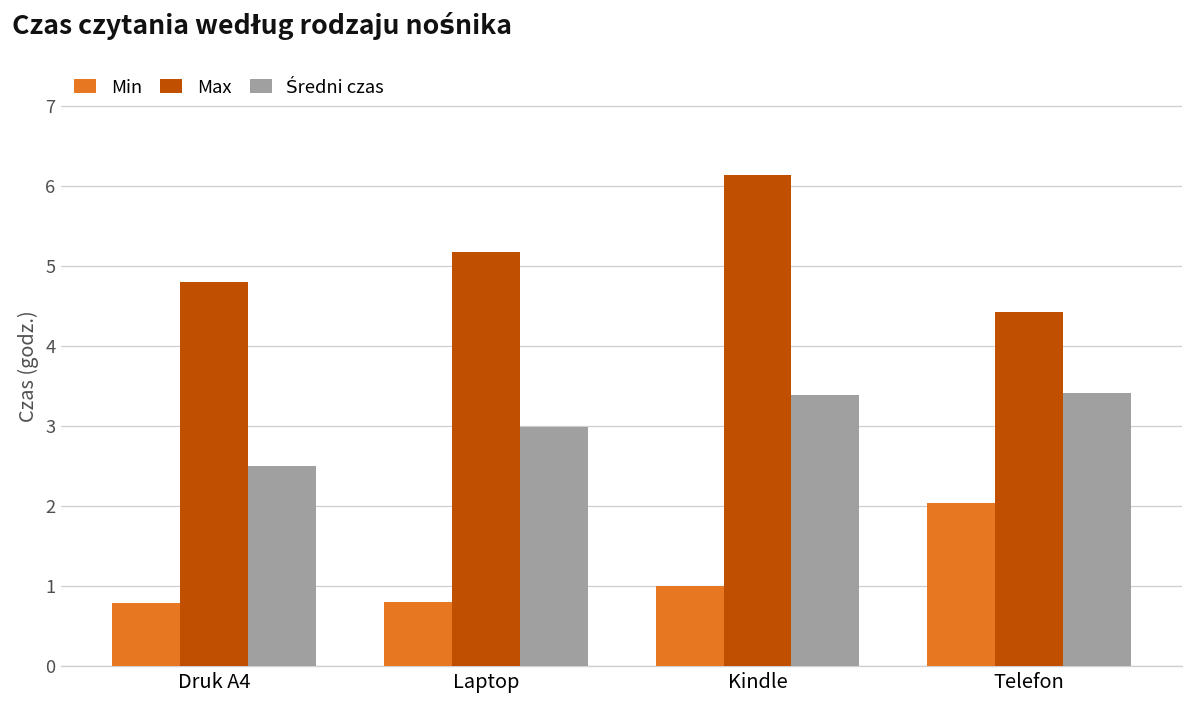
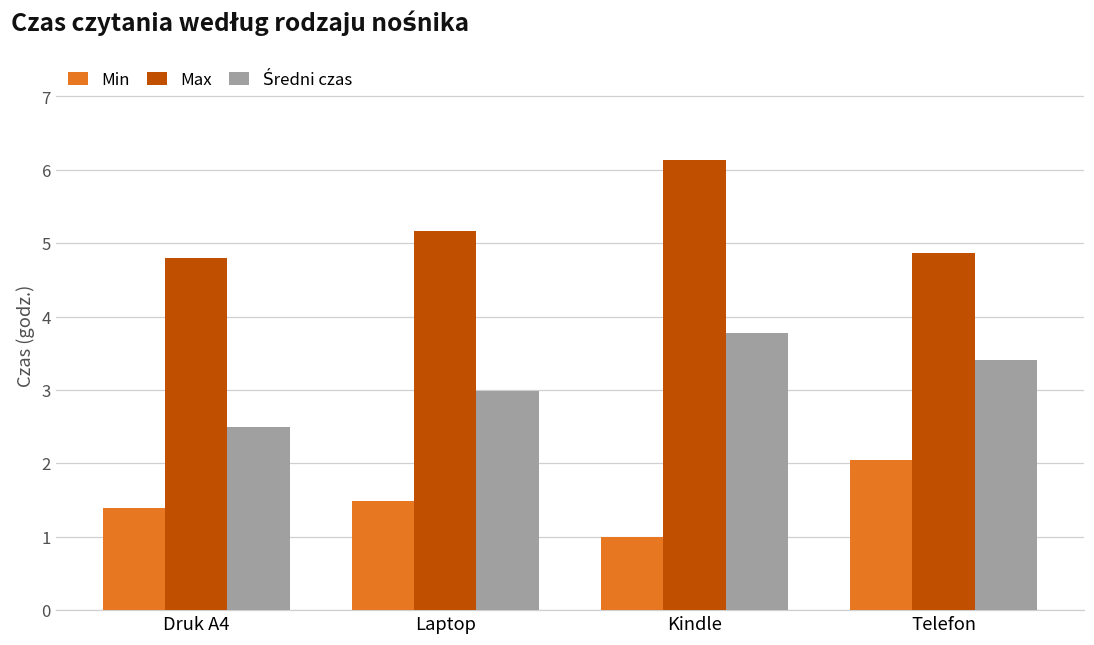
Min, Druk A4: 0.8 -> 1.4
Min, Laptop: 0.8 -> 1.5
Średni czas, Kindle: 3.4 -> 3.8
Max, Telefon: 4.4 -> 4.9
